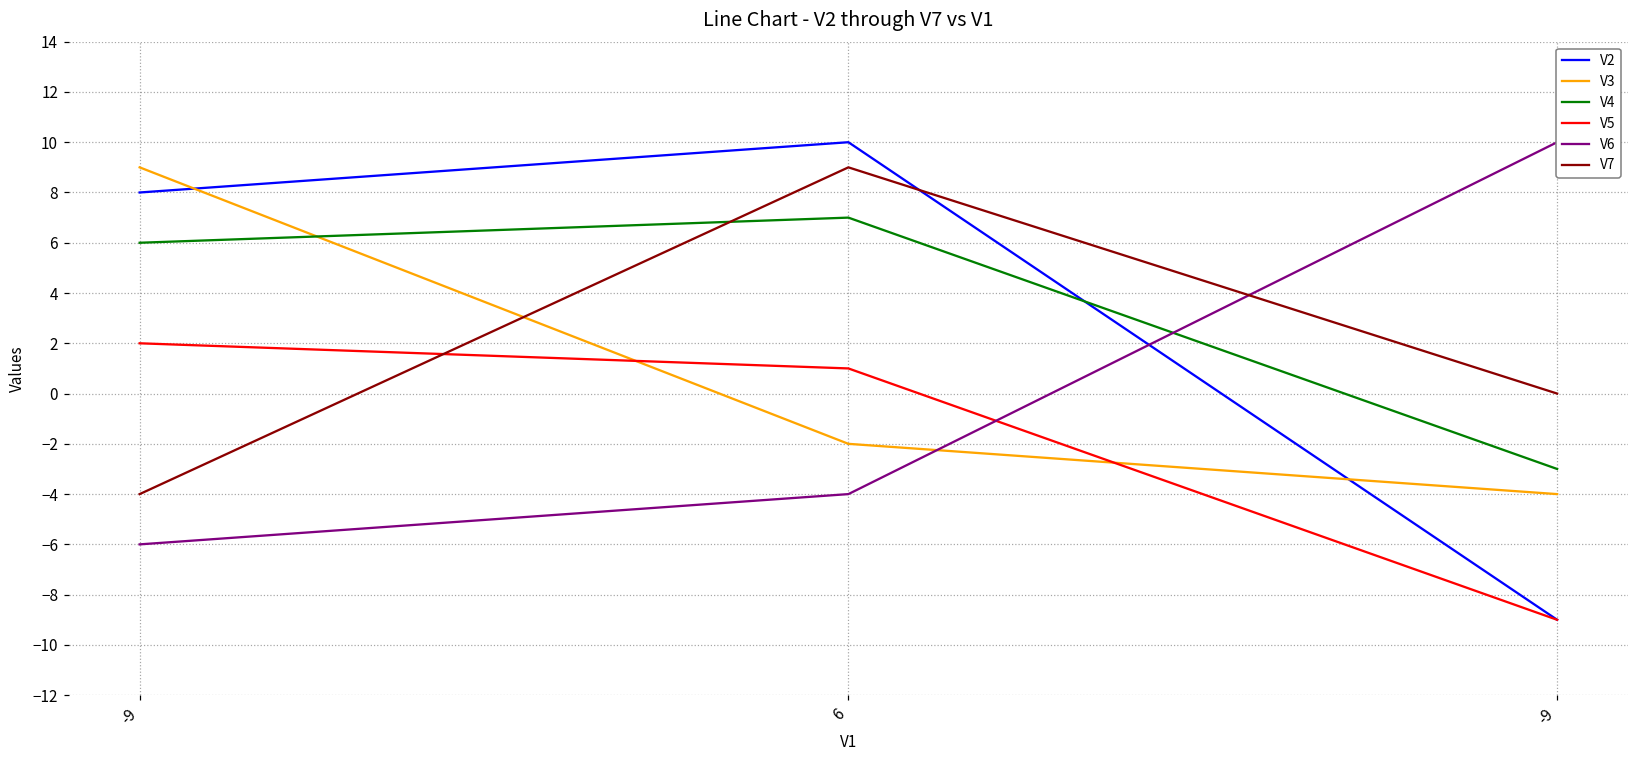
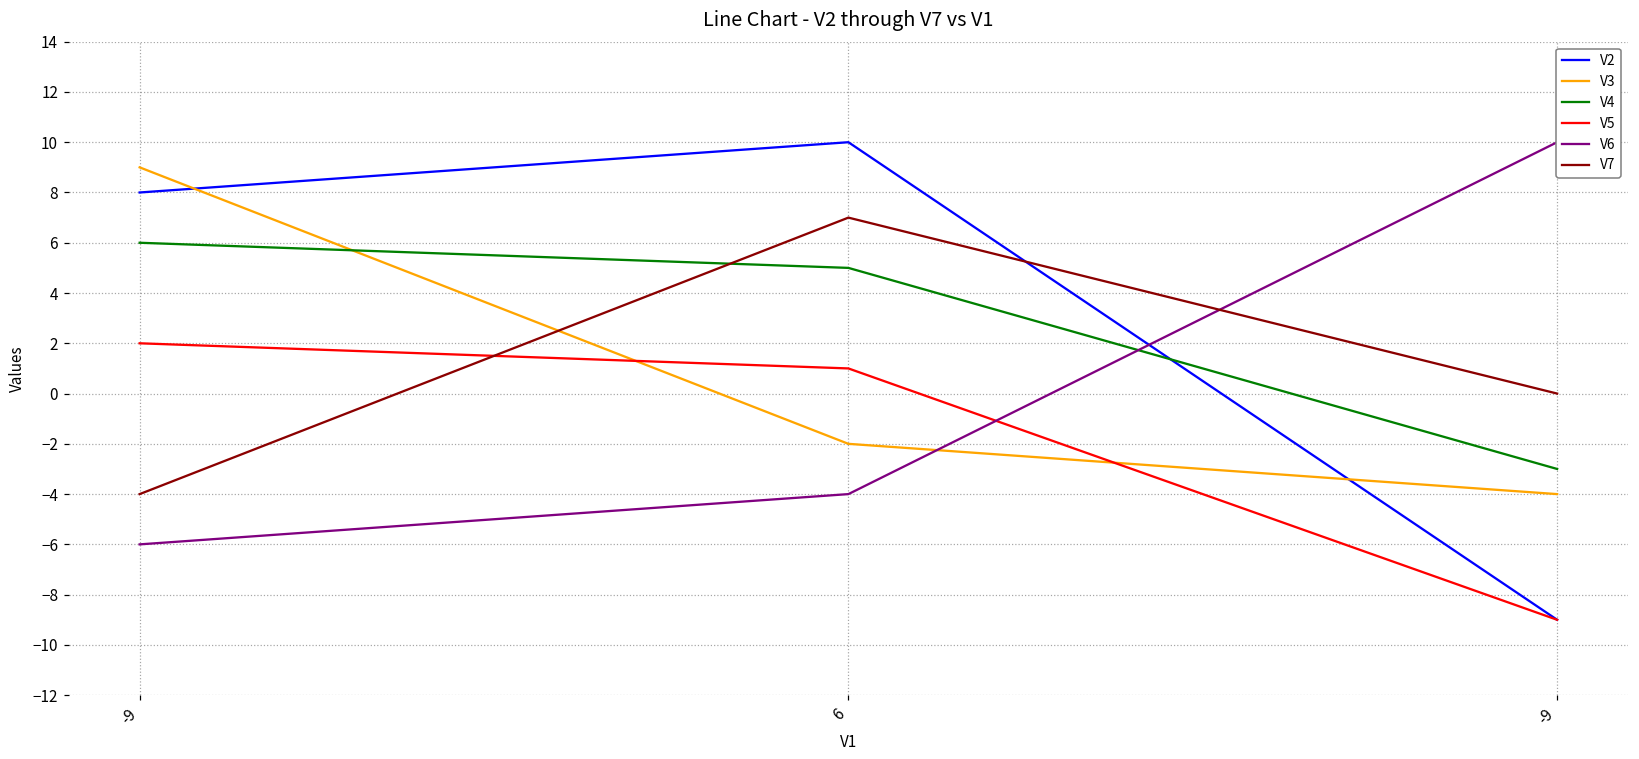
V4, 6: 7 -> 5
V7, 6: 9 -> 7
